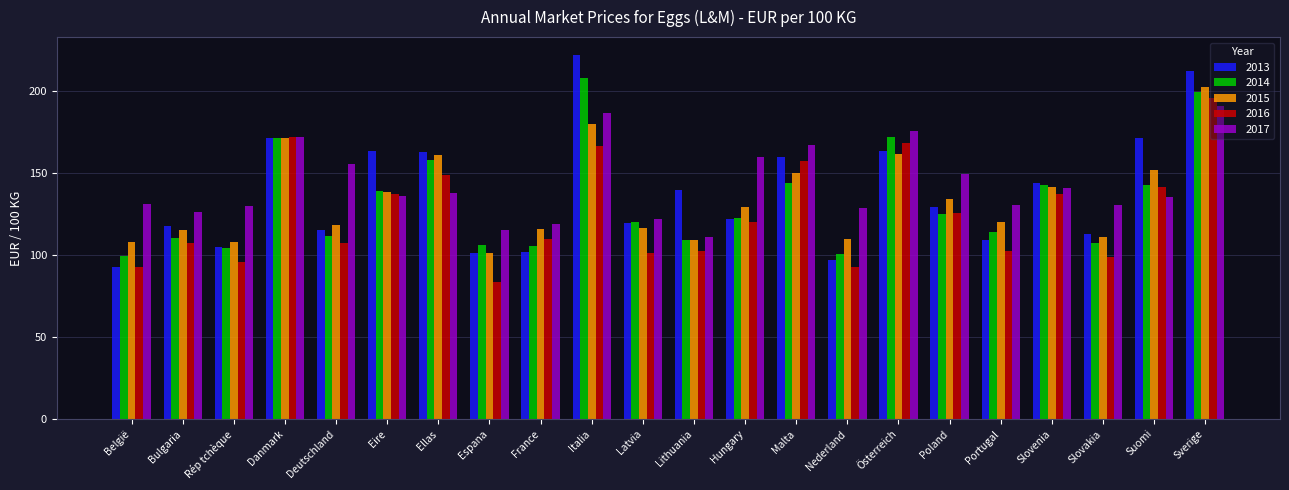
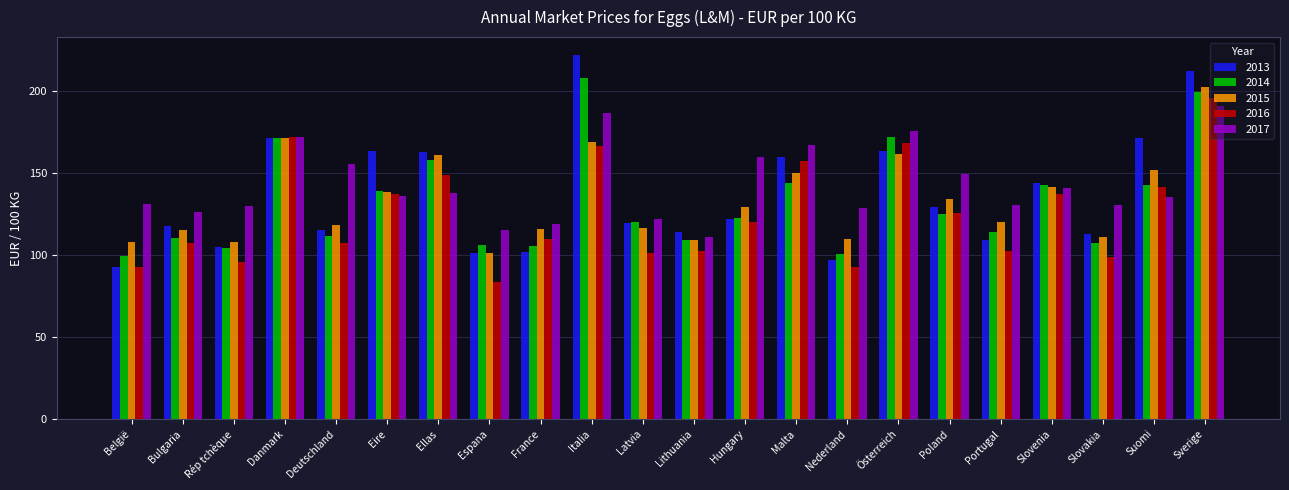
2015, Italia: 180 -> 169
2013, Lithuania: 140 -> 114
